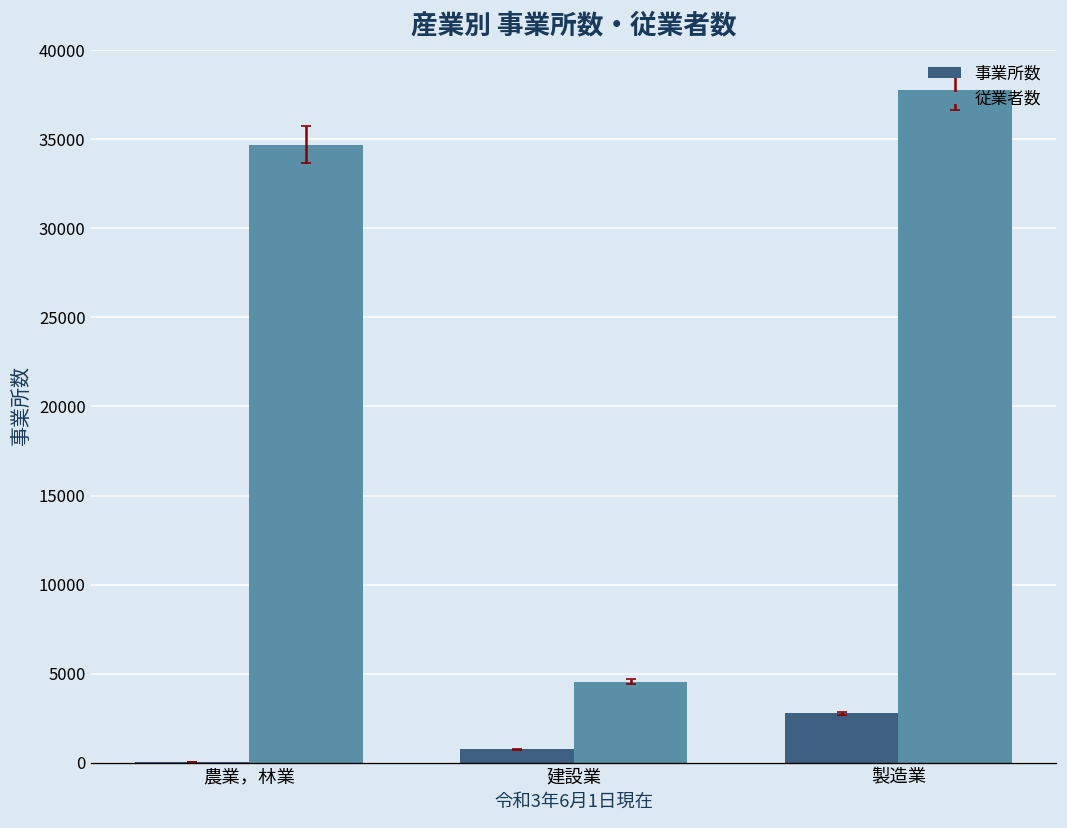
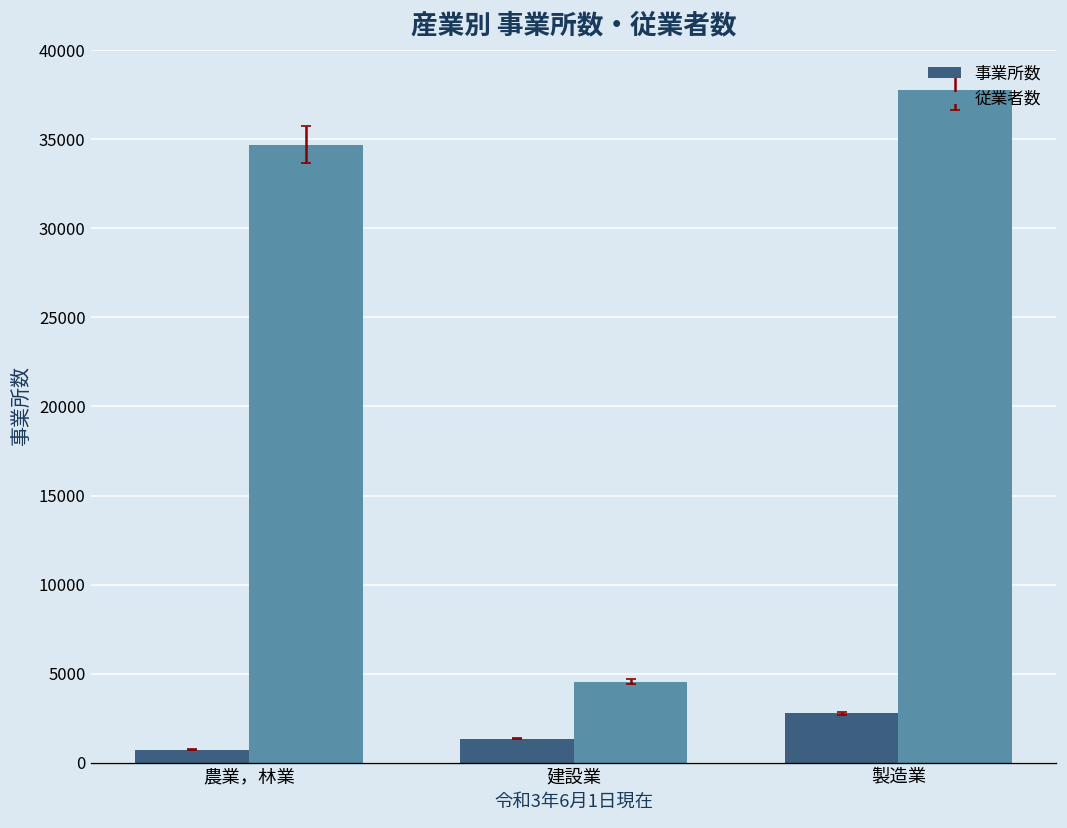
事業所数, 農業，林業: 0 -> 700
事業所数, 建設業: 800 -> 1300
